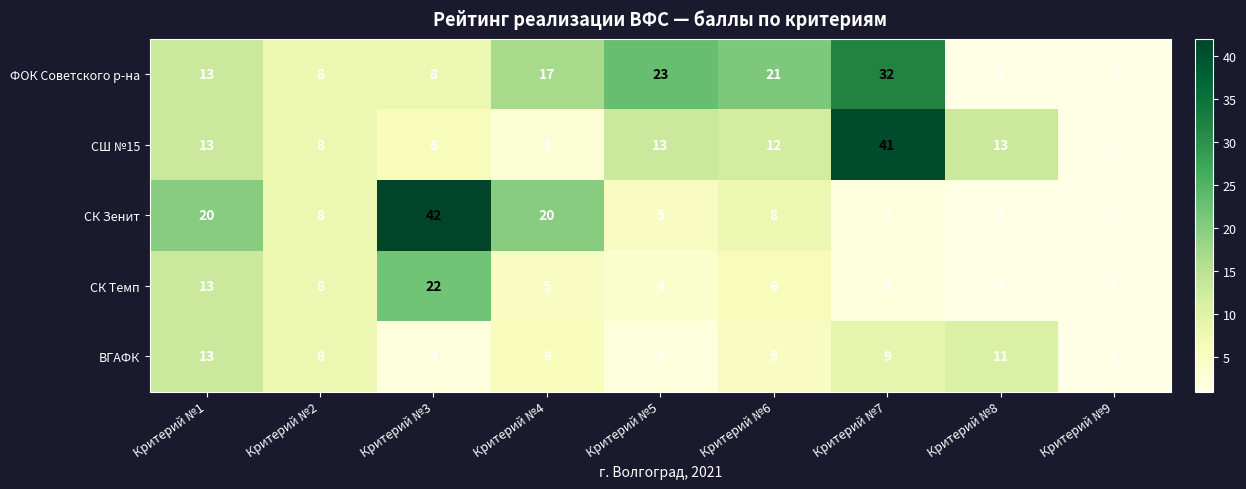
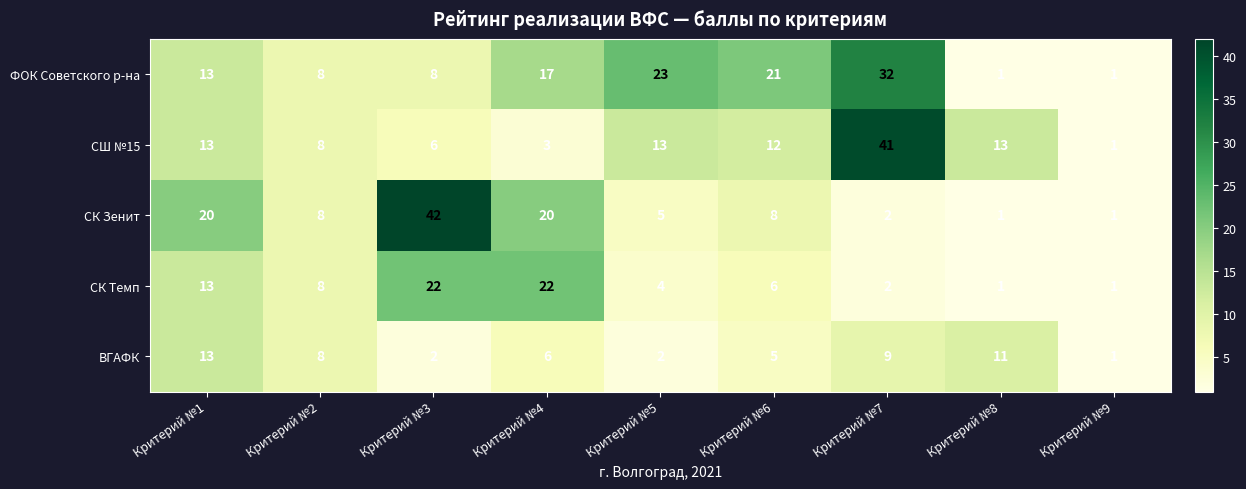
СК Темп, Критерий №4: 5 -> 22
